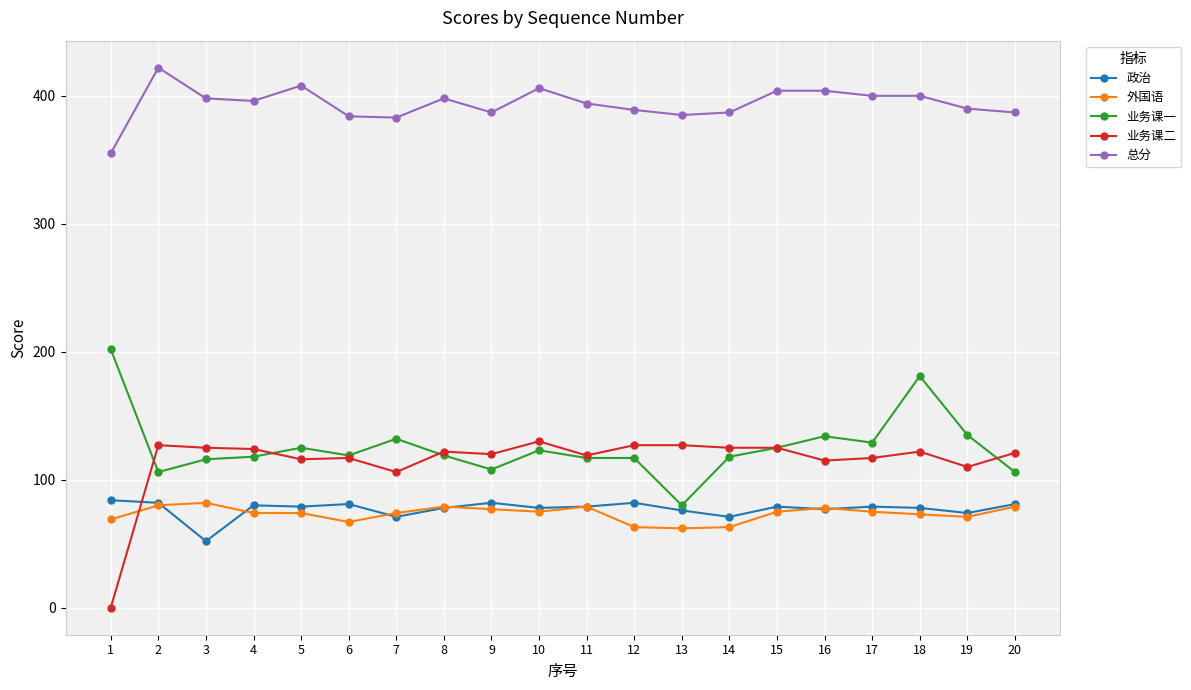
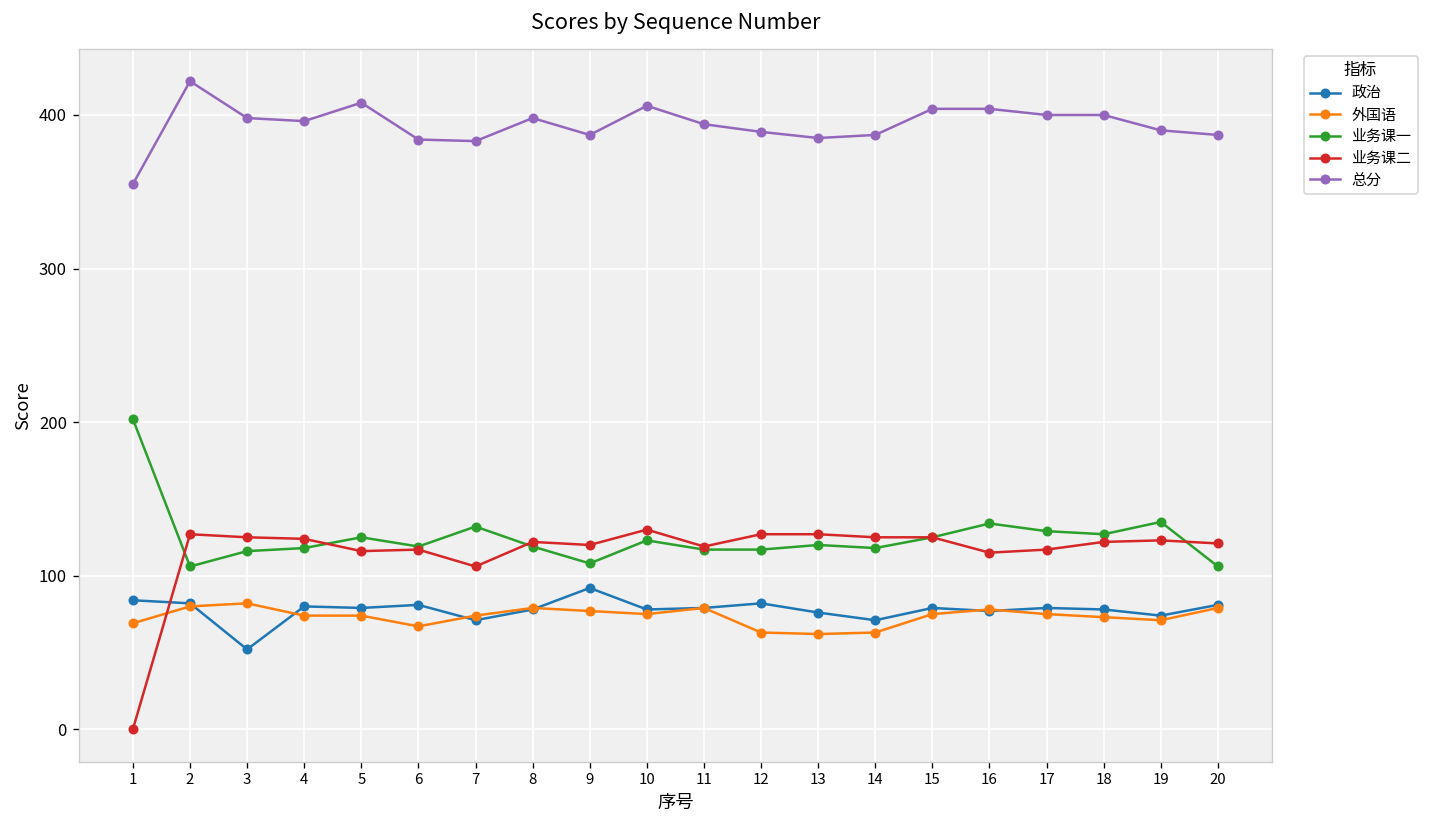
政治, 9: 82 -> 92
业务课一, 13: 80 -> 120
业务课一, 18: 181 -> 127
业务课二, 19: 110 -> 123
